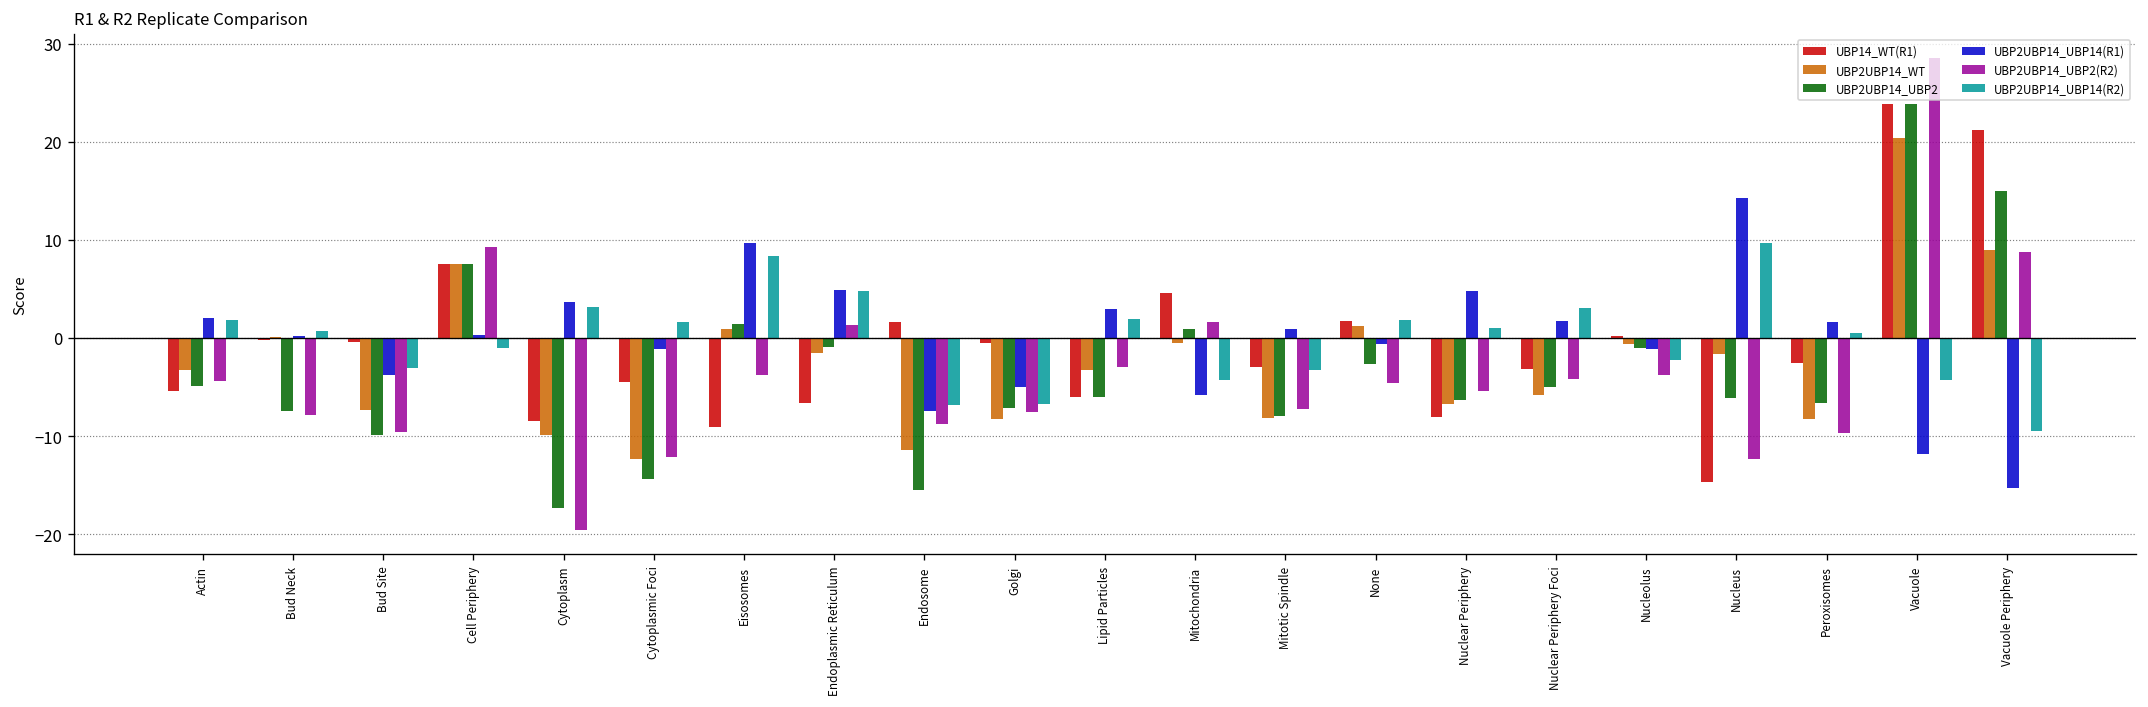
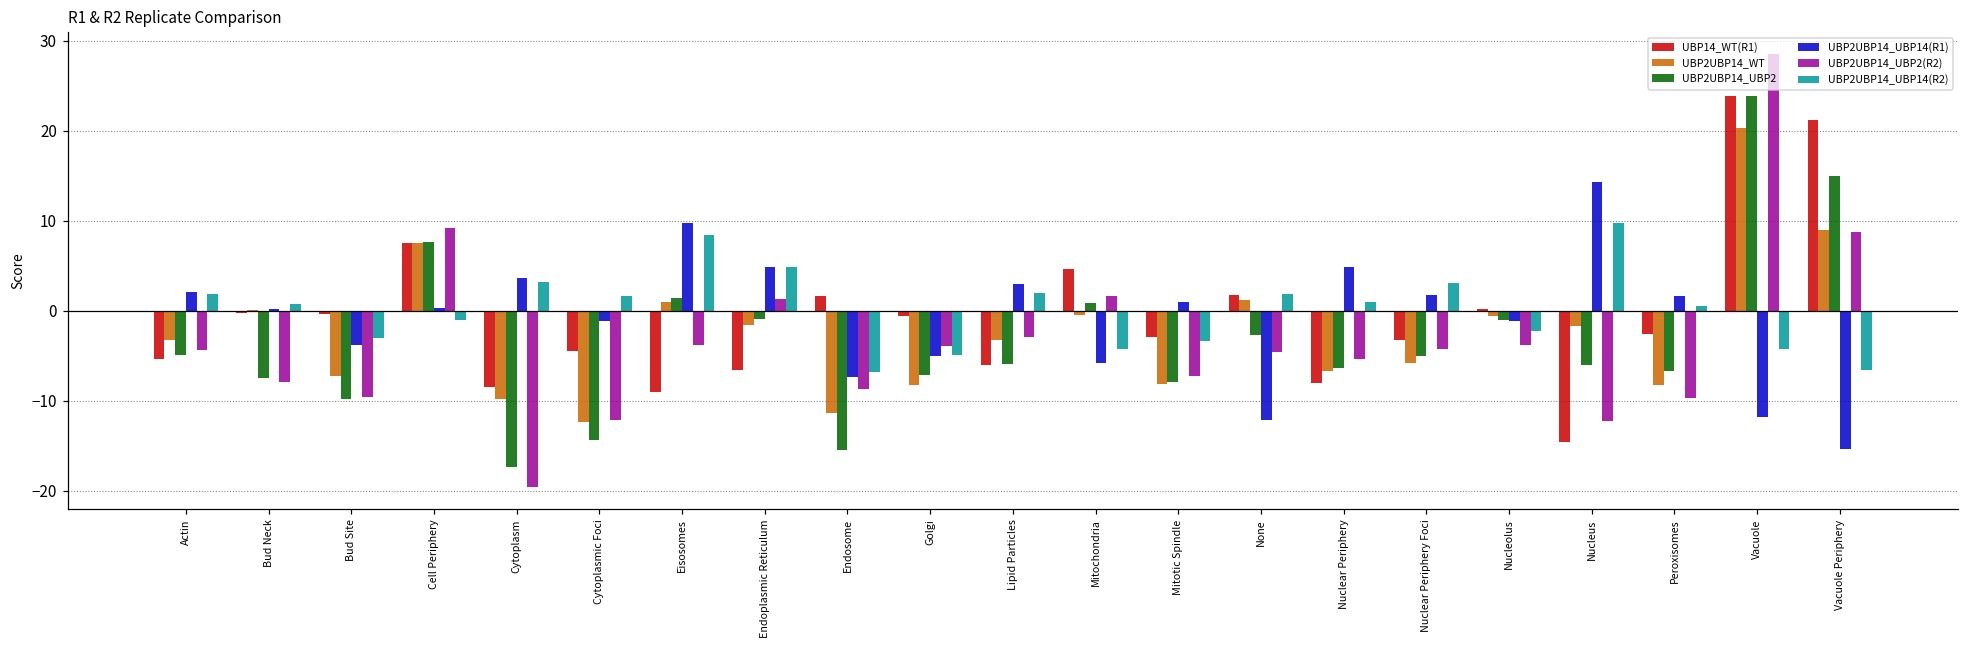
UBP2UBP14_UBP2(R2), Golgi: -8 -> -4
UBP2UBP14_UBP14(R2), Golgi: -7 -> -5
UBP2UBP14_UBP14(R1), None: -1 -> -12
UBP2UBP14_UBP14(R2), Vacuole Periphery: -10 -> -7
